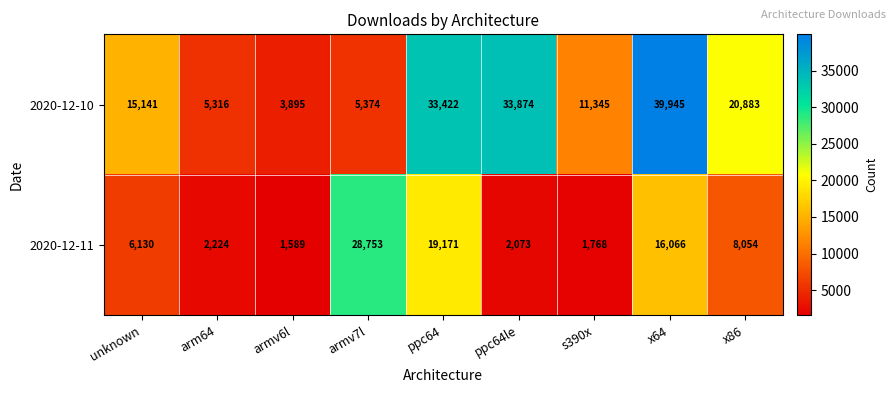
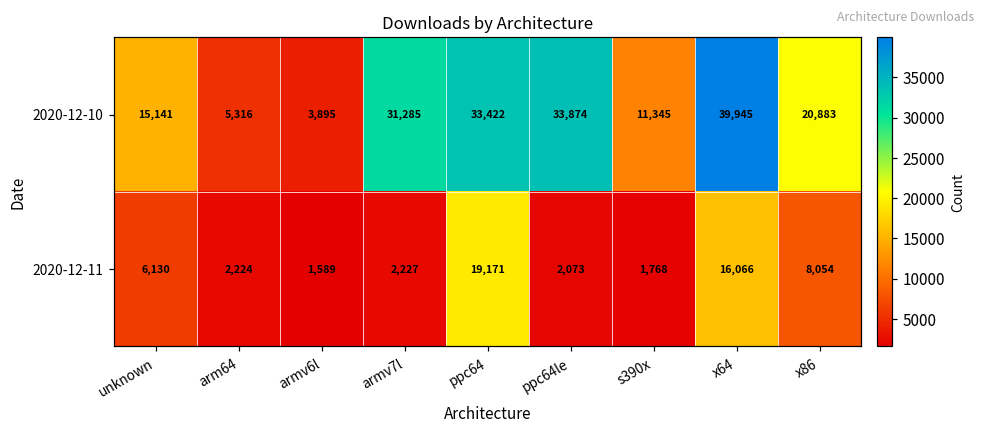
2020-12-10, armv7l: 5,374 -> 31,285
2020-12-11, armv7l: 28,753 -> 2,227
